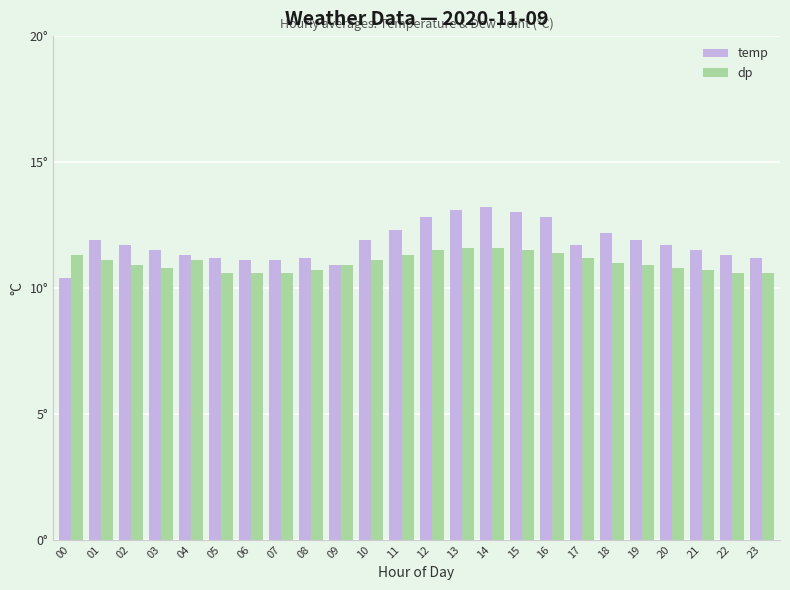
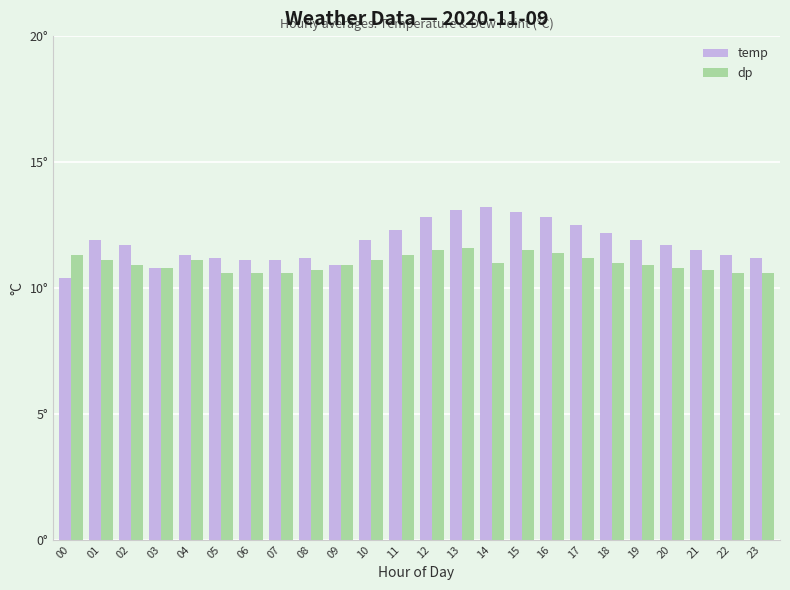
temp, 03: 11.5° -> 10.8°
dp, 14: 11.6° -> 11.0°
temp, 17: 11.7° -> 12.5°
